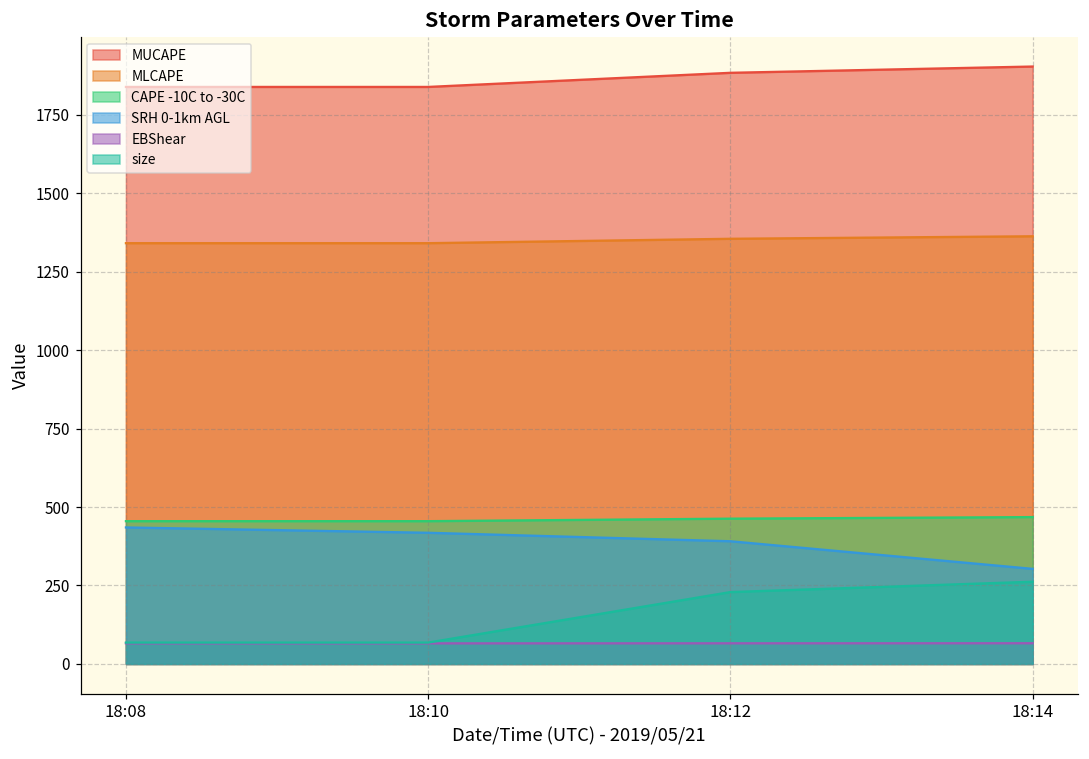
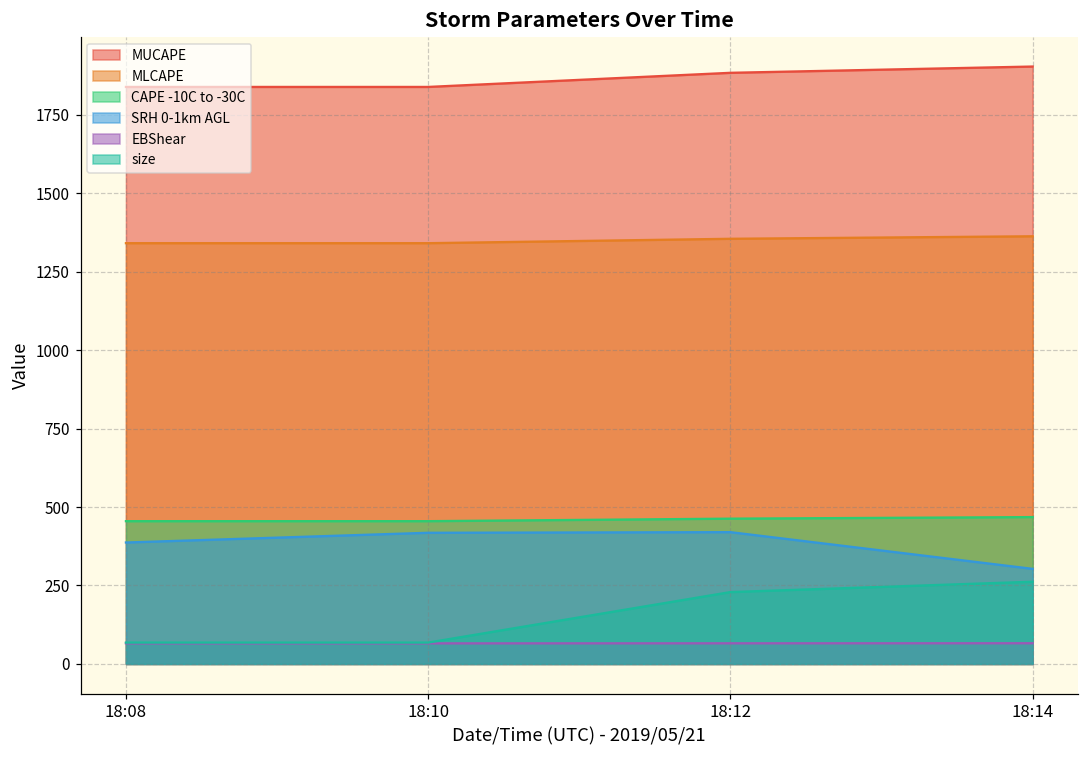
SRH 0-1km AGL, 18:08: 440 -> 390
SRH 0-1km AGL, 18:12: 390 -> 420
